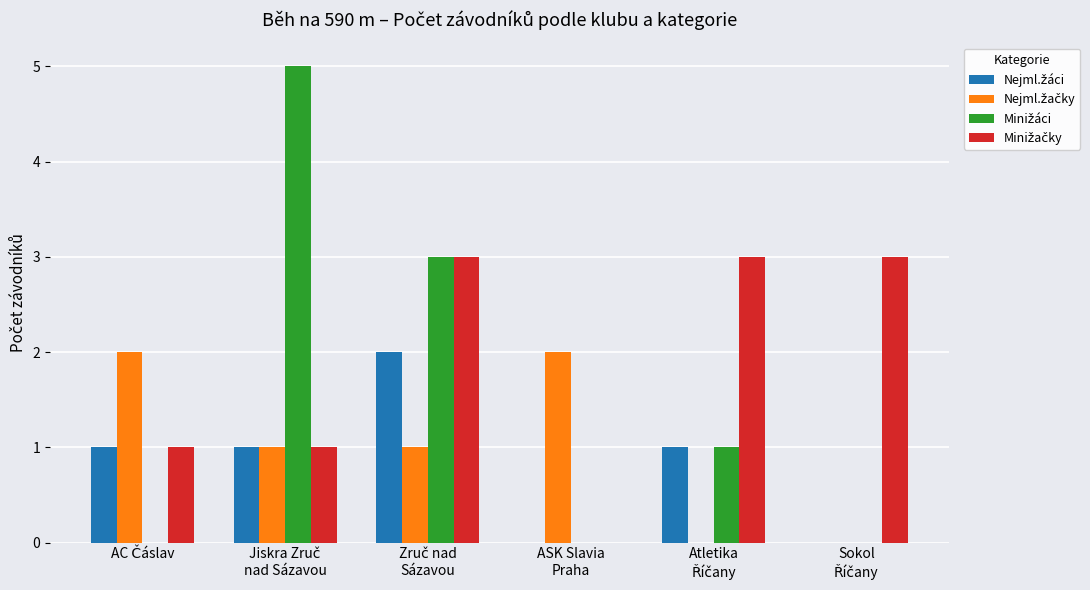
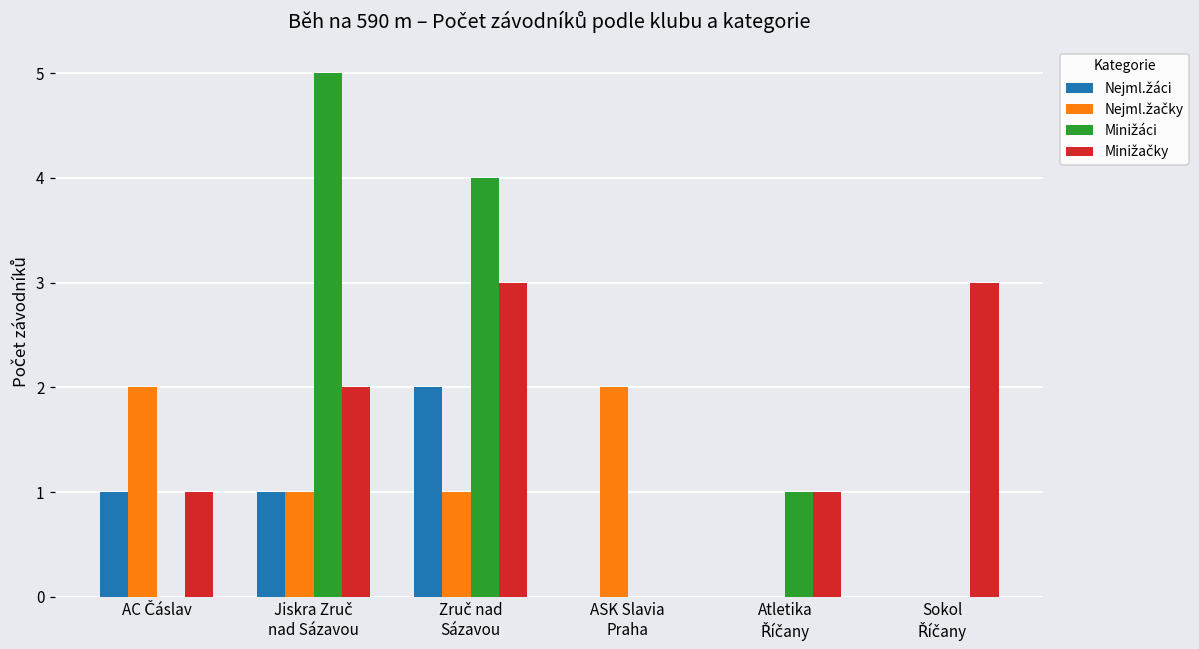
Minižačky, Jiskra Zruč nad Sázavou: 1 -> 2
Minižáci, Zruč nad Sázavou: 3 -> 4
Nejml.žáci, Atletika Říčany: 1 -> 0
Minižačky, Atletika Říčany: 3 -> 1
